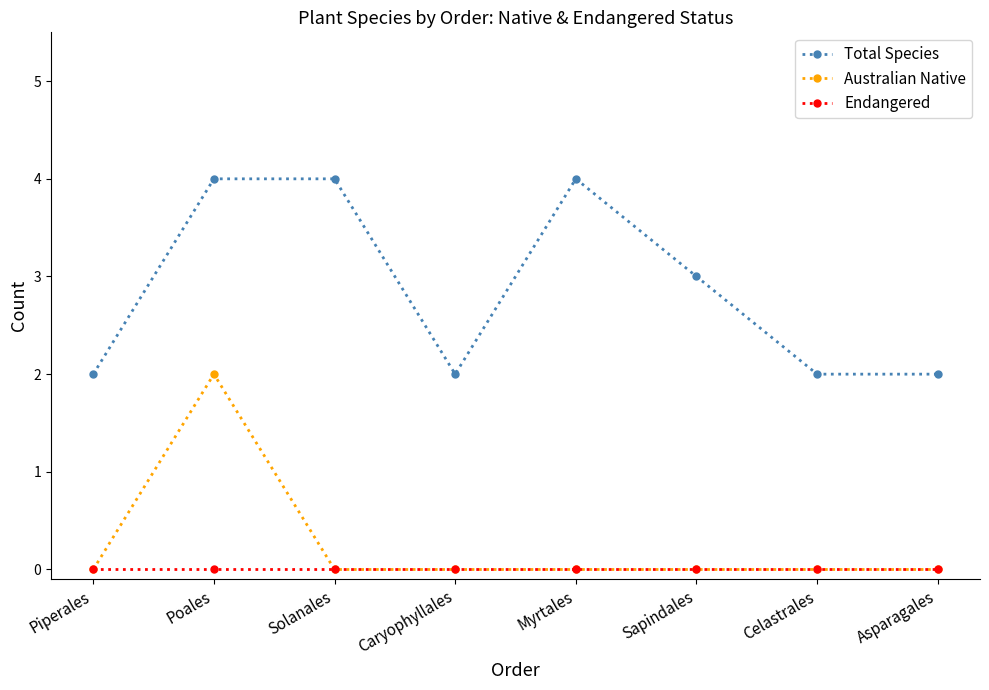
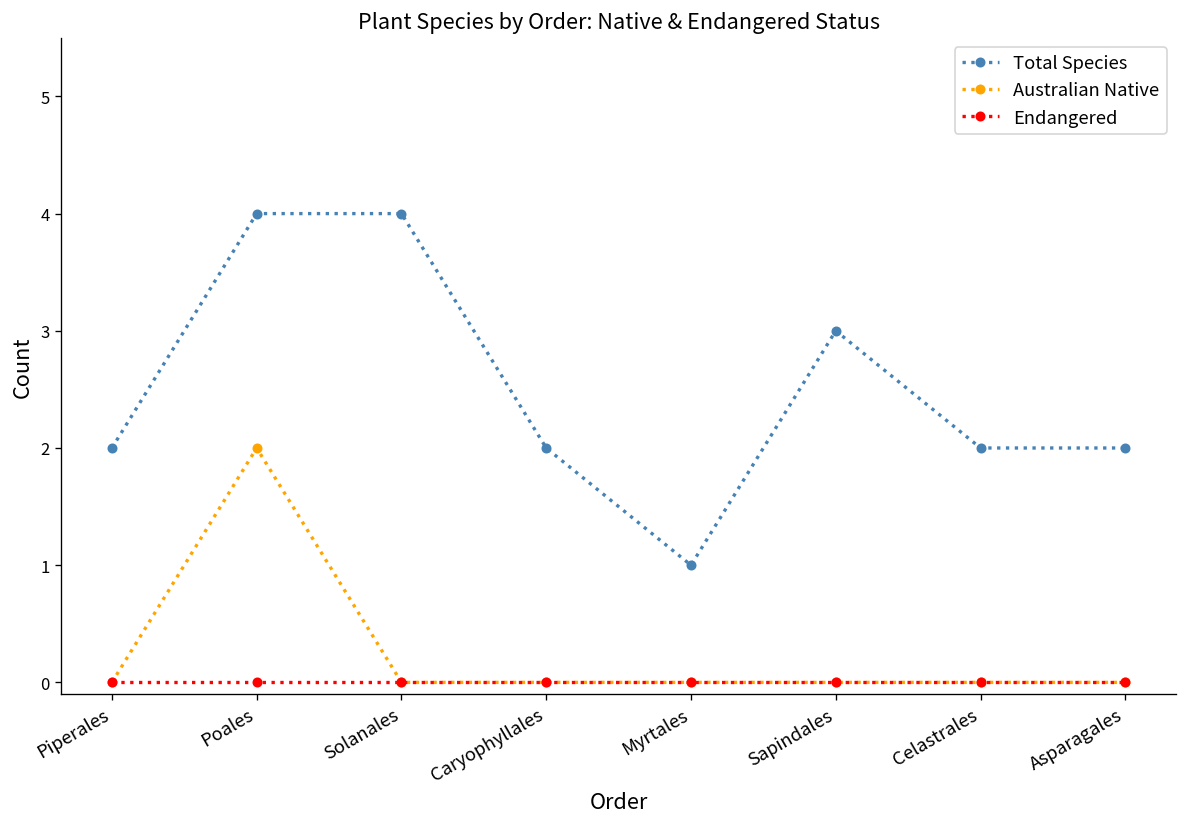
Total Species, Myrtales: 4 -> 1
